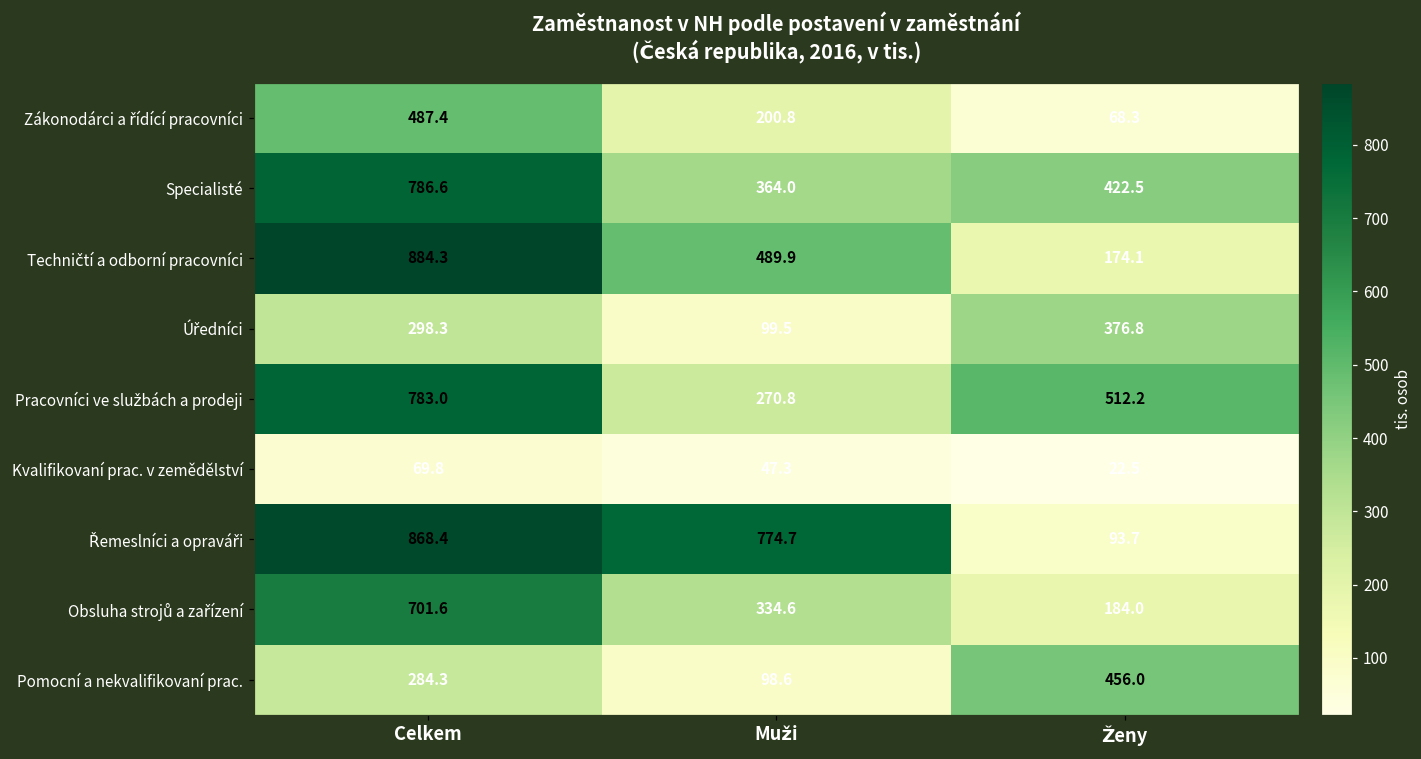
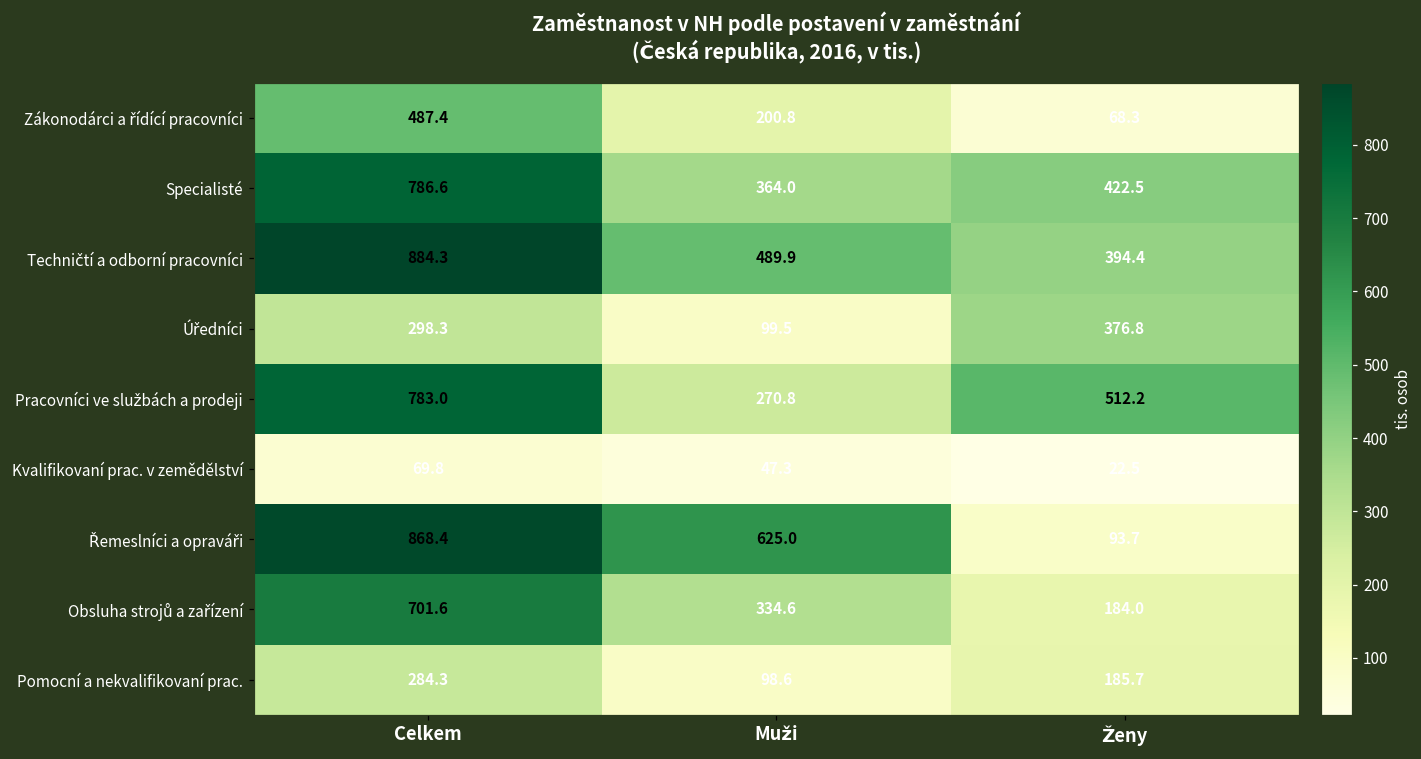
Techničtí a odborní pracovníci, Ženy: 174.1 -> 394.4
Řemeslníci a opraváři, Muži: 774.7 -> 625.0
Pomocní a nekvalifikovaní prac., Ženy: 456.0 -> 185.7
